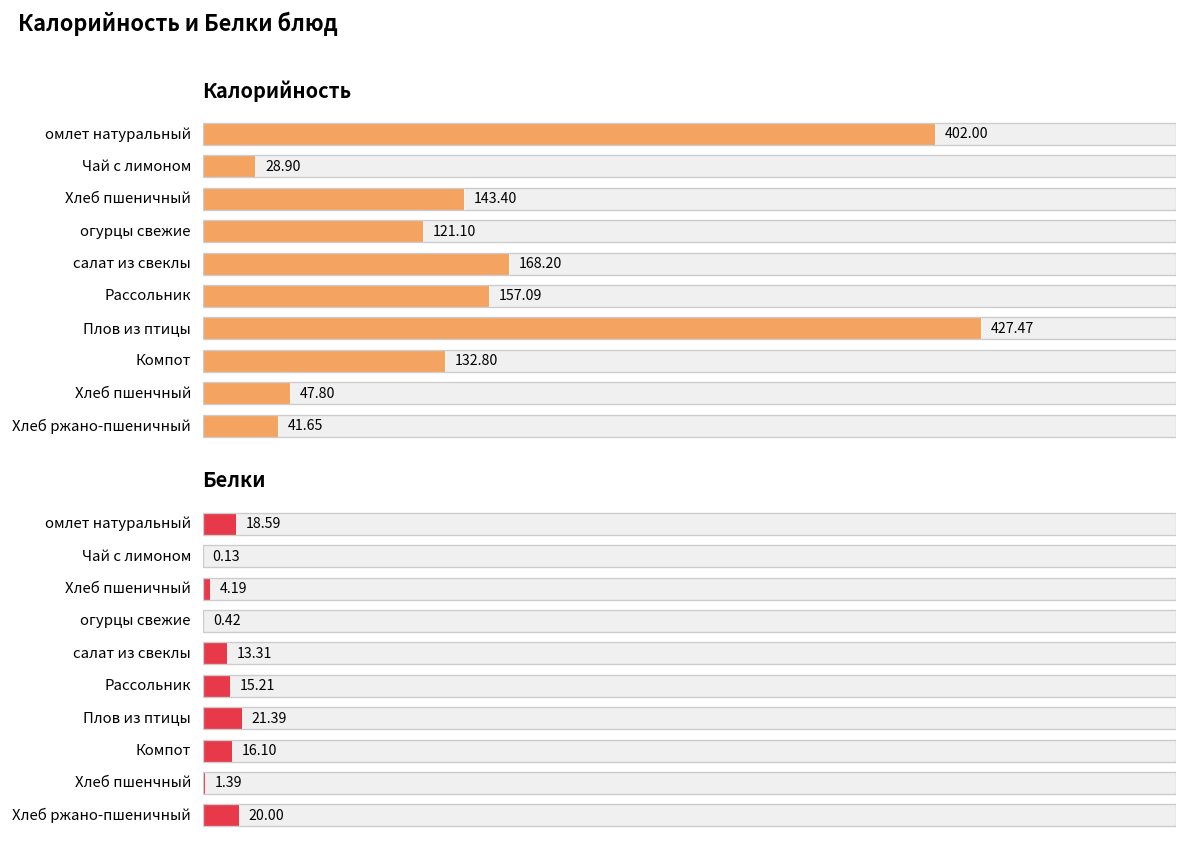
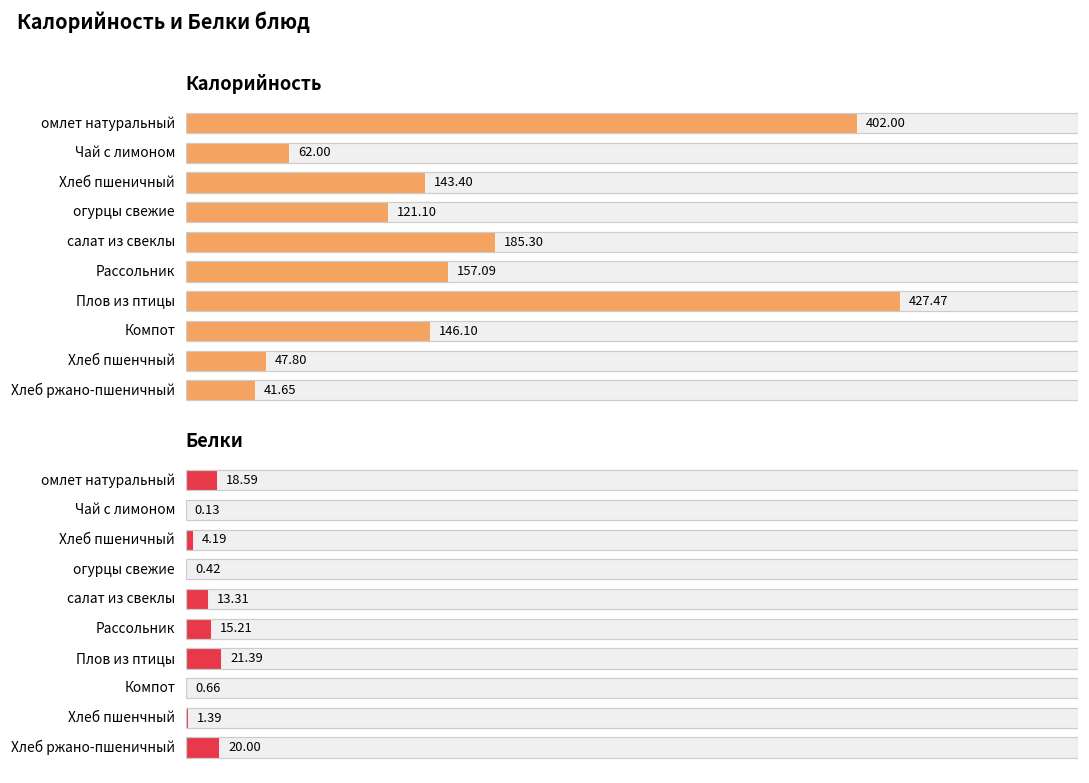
Калорийность, Чай с лимоном: 28.90 -> 62.00
Калорийность, салат из свеклы: 168.20 -> 185.30
Калорийность, Компот: 132.80 -> 146.10
Белки, Компот: 16.10 -> 0.66
